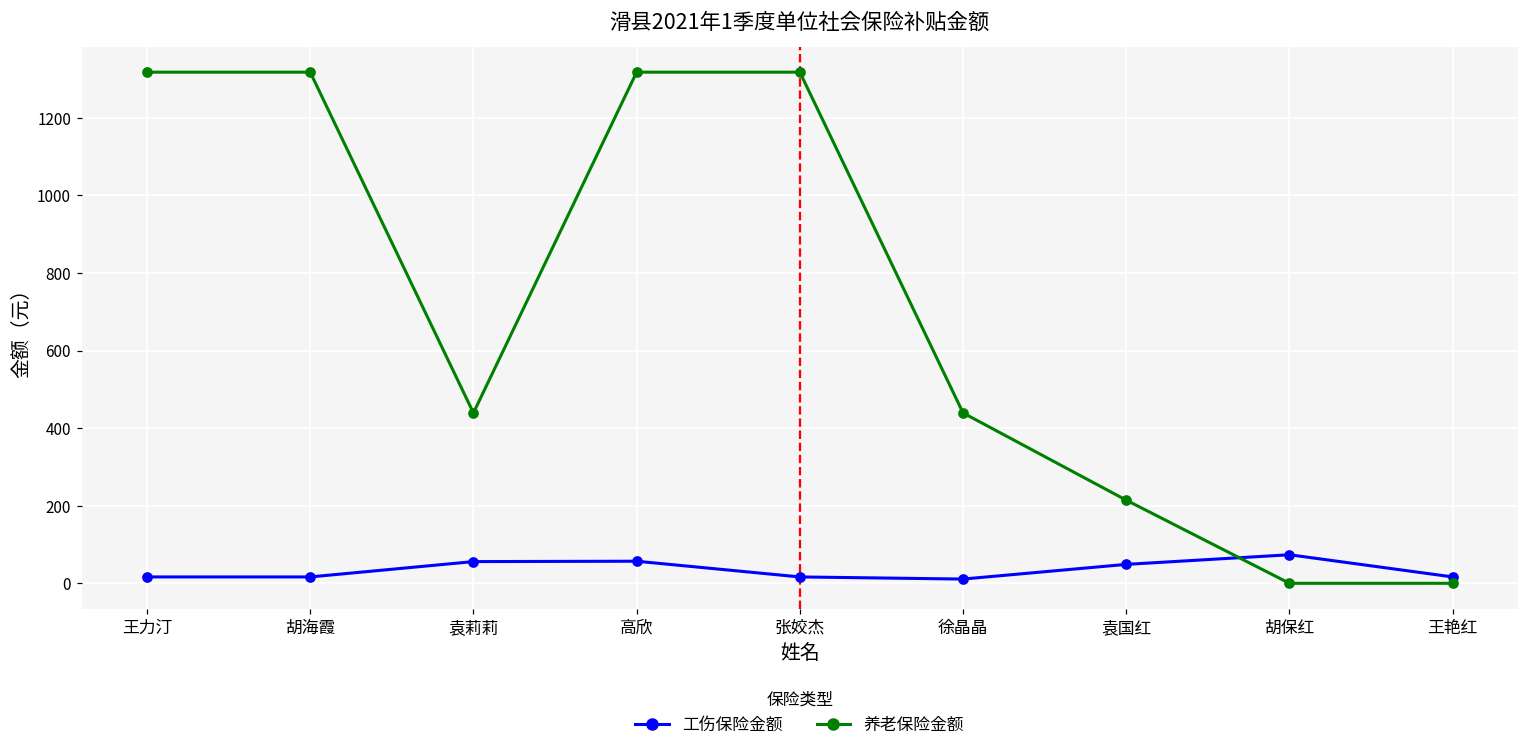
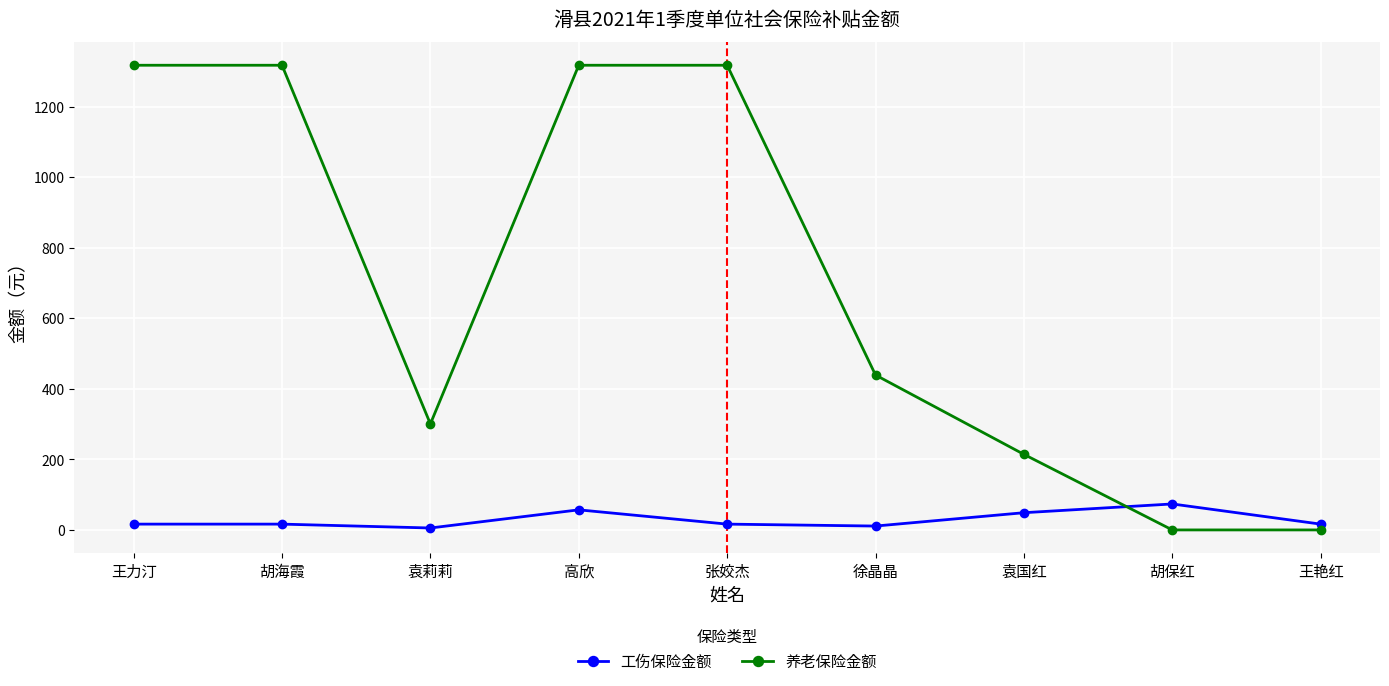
工伤保险金额, 袁莉莉: 60 -> 10
养老保险金额, 袁莉莉: 440 -> 300
